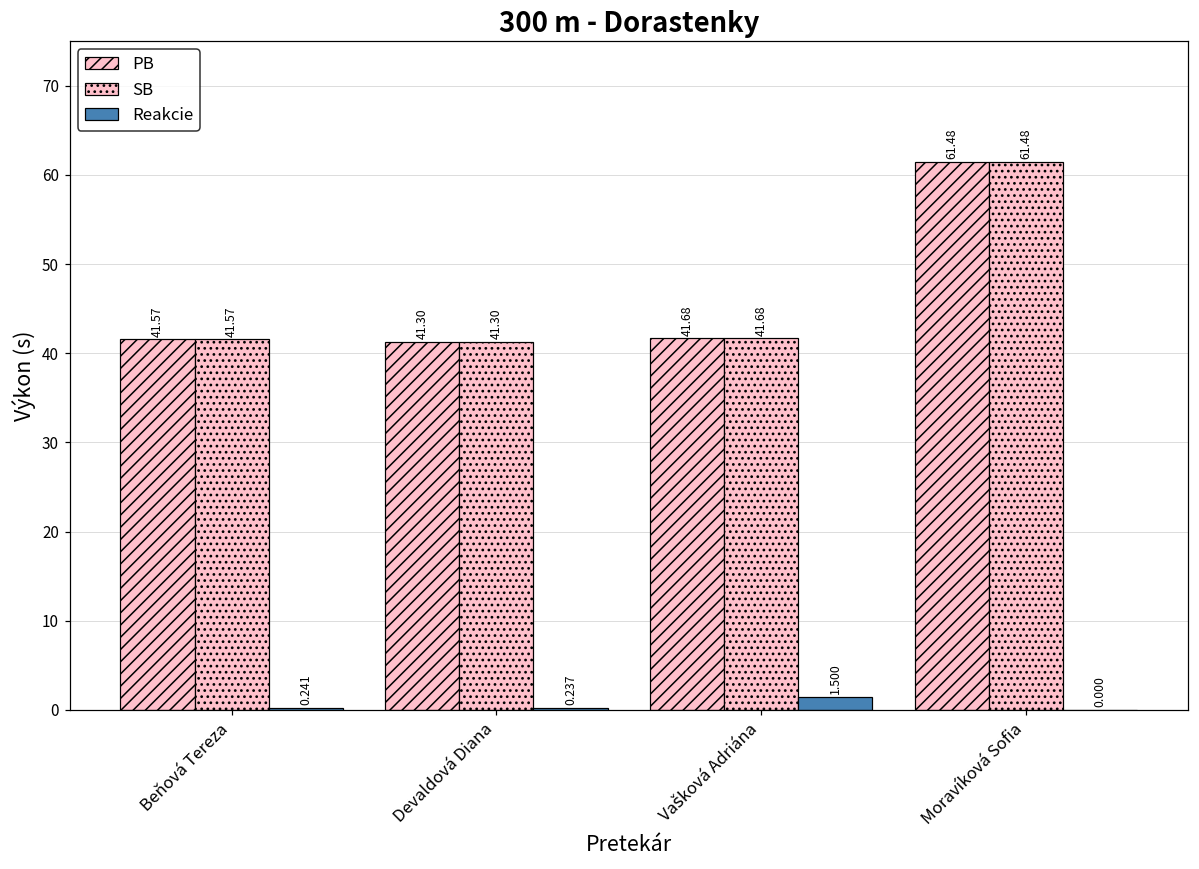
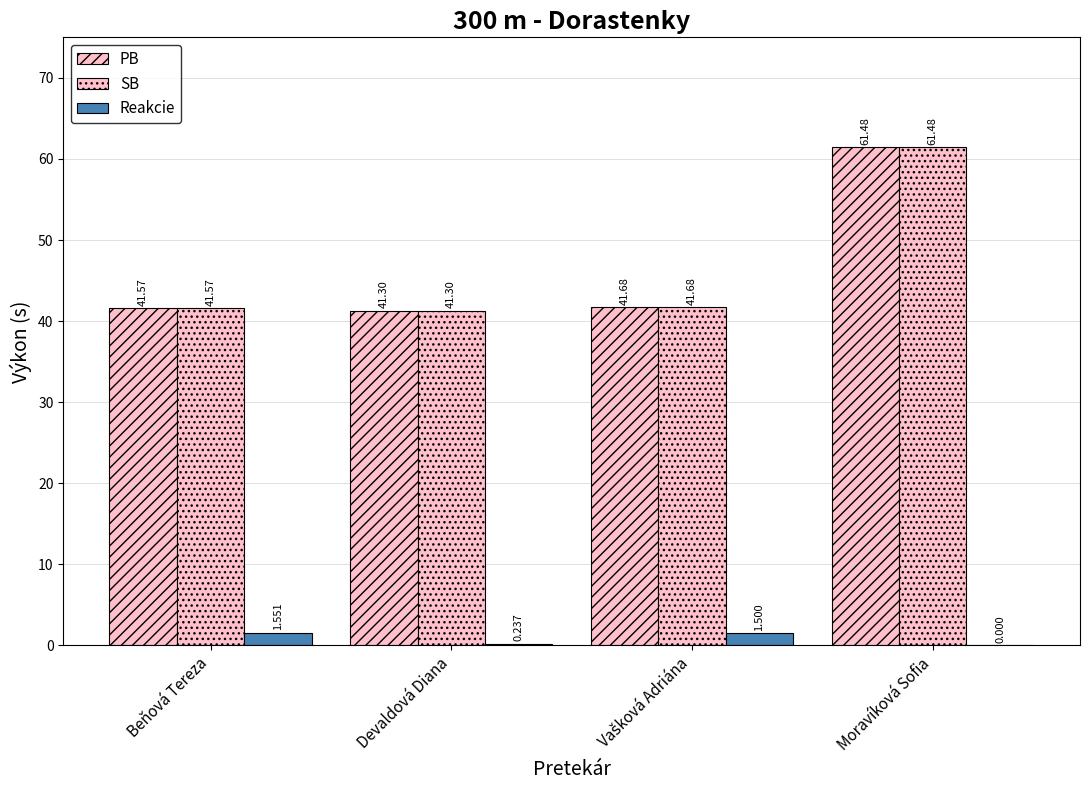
Reakcie, Beňová Tereza: 0.241 -> 1.551
